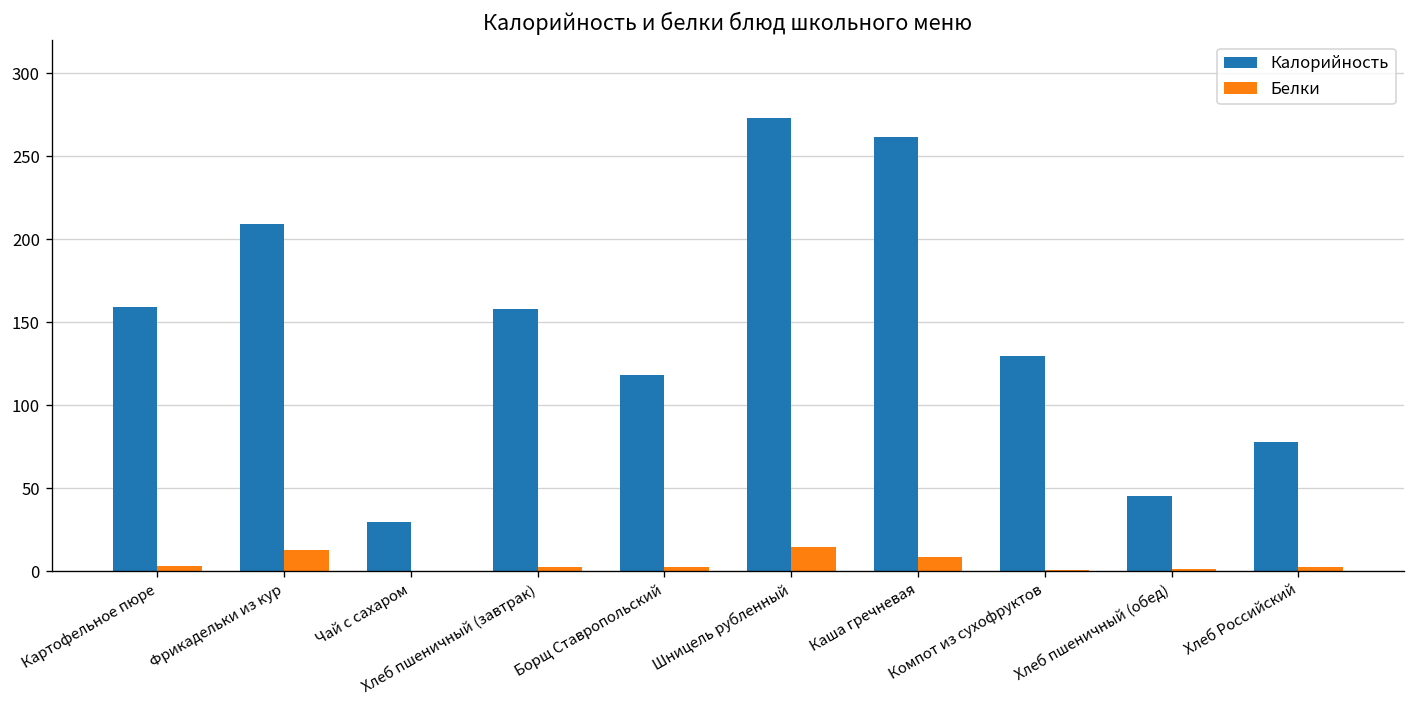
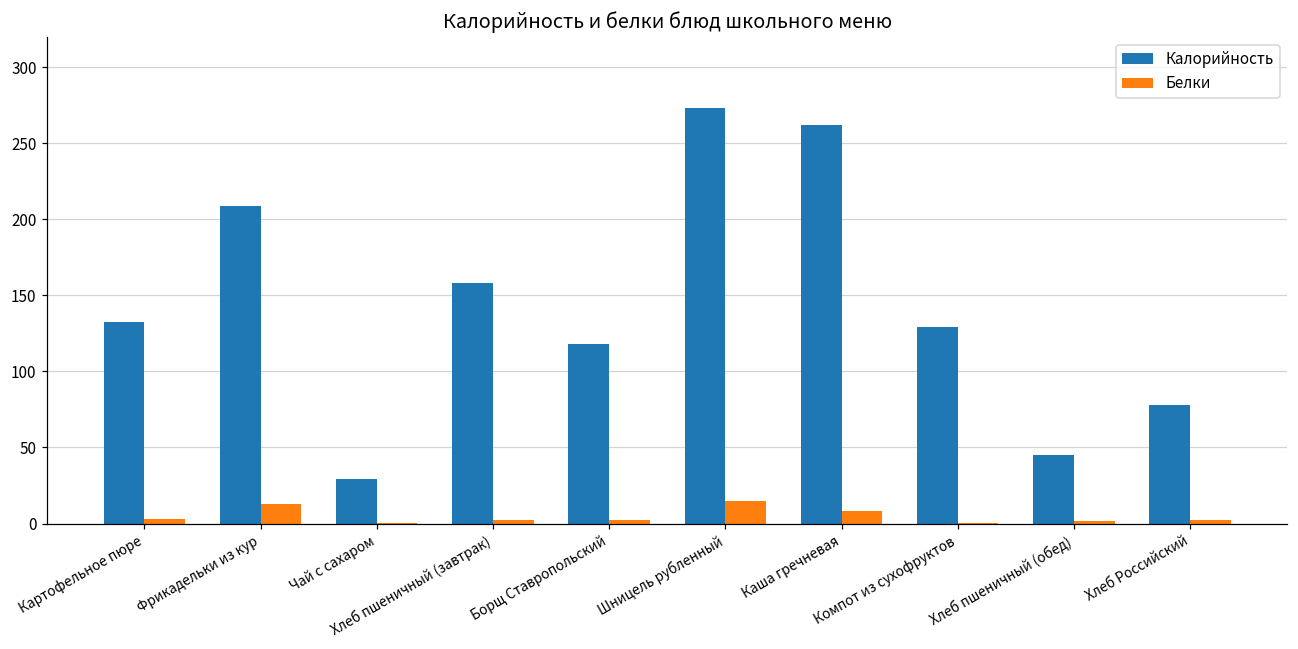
Калорийность, Картофельное пюре: 159 -> 133
